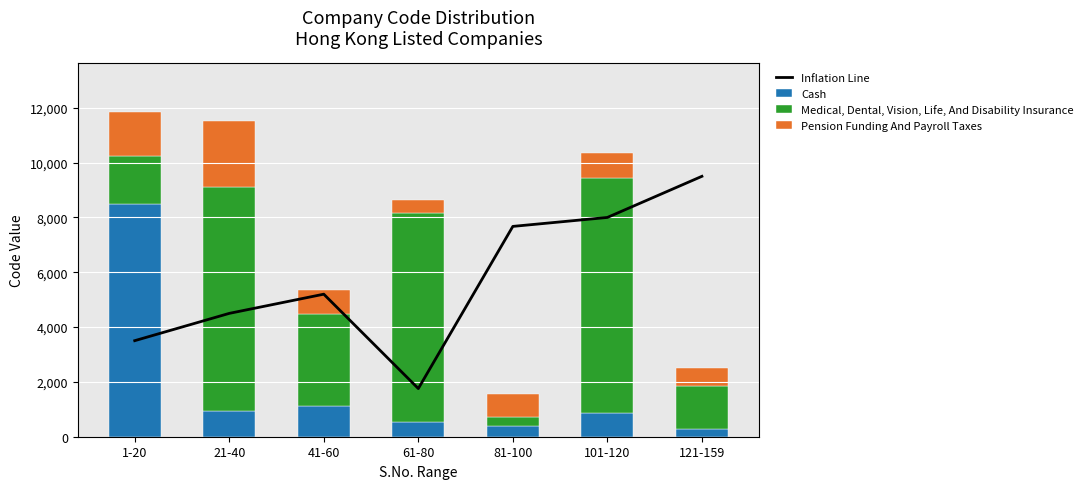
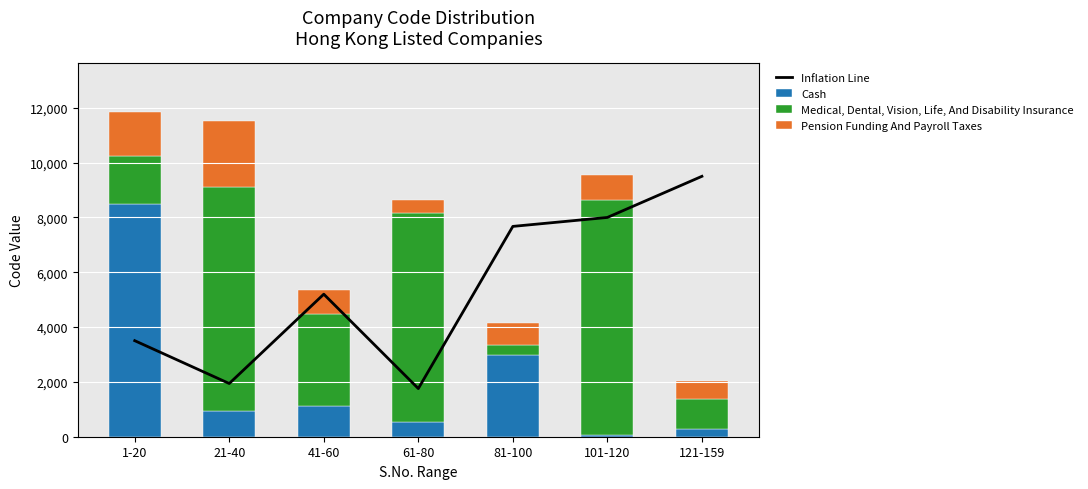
Inflation Line, 21-40: 4,500 -> 1,900
Cash, 81-100: 400 -> 3,000
Cash, 101-120: 900 -> 100
Medical, Dental, Vision, Life, And Disability Insurance, 121-159: 1,600 -> 1,100
